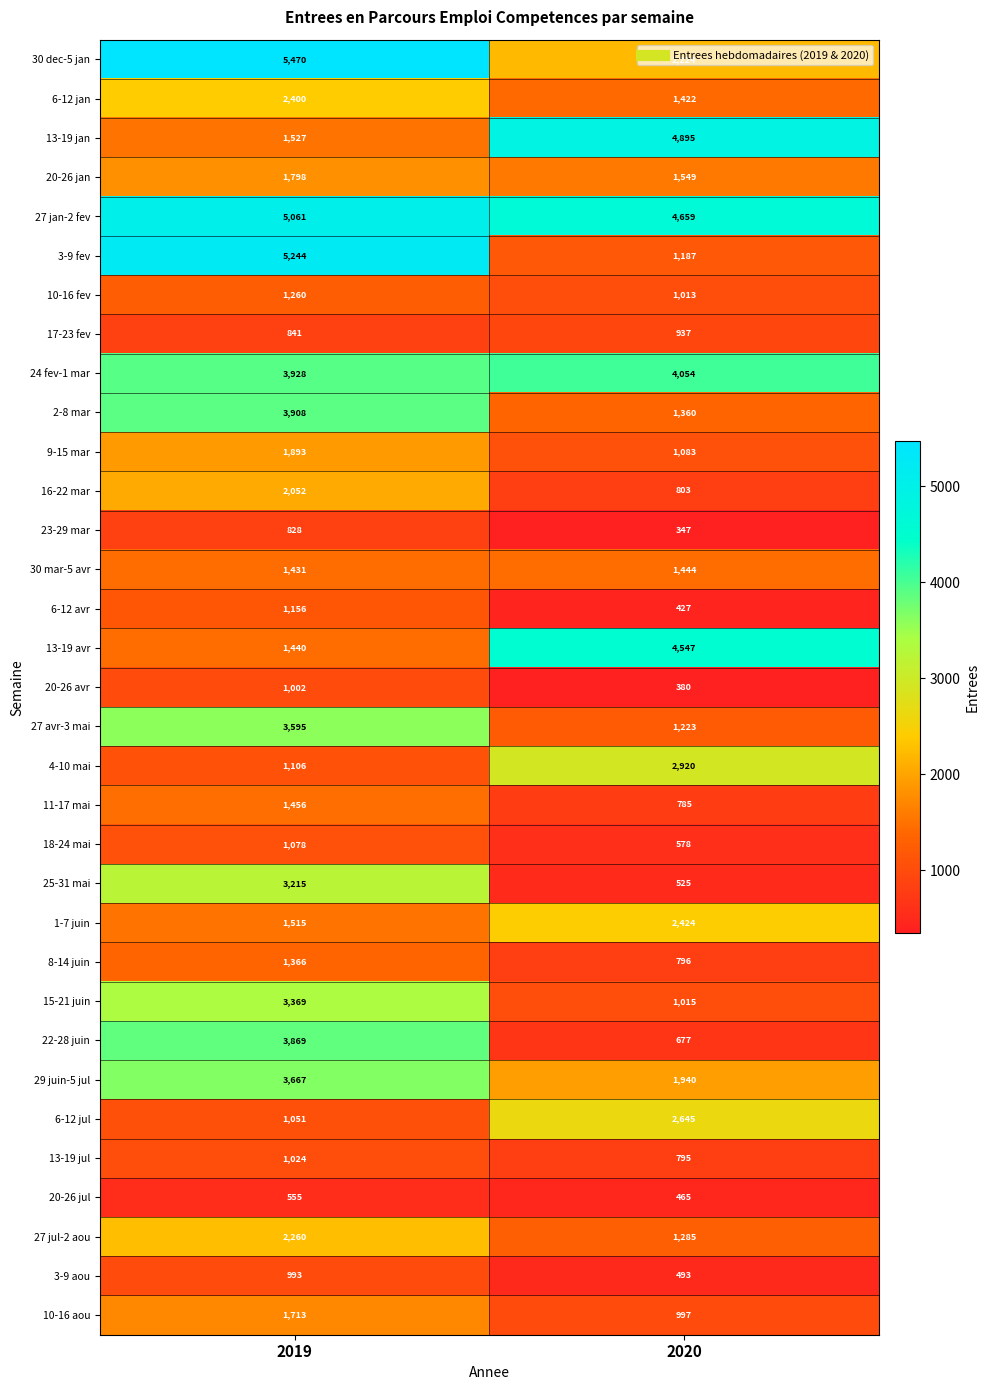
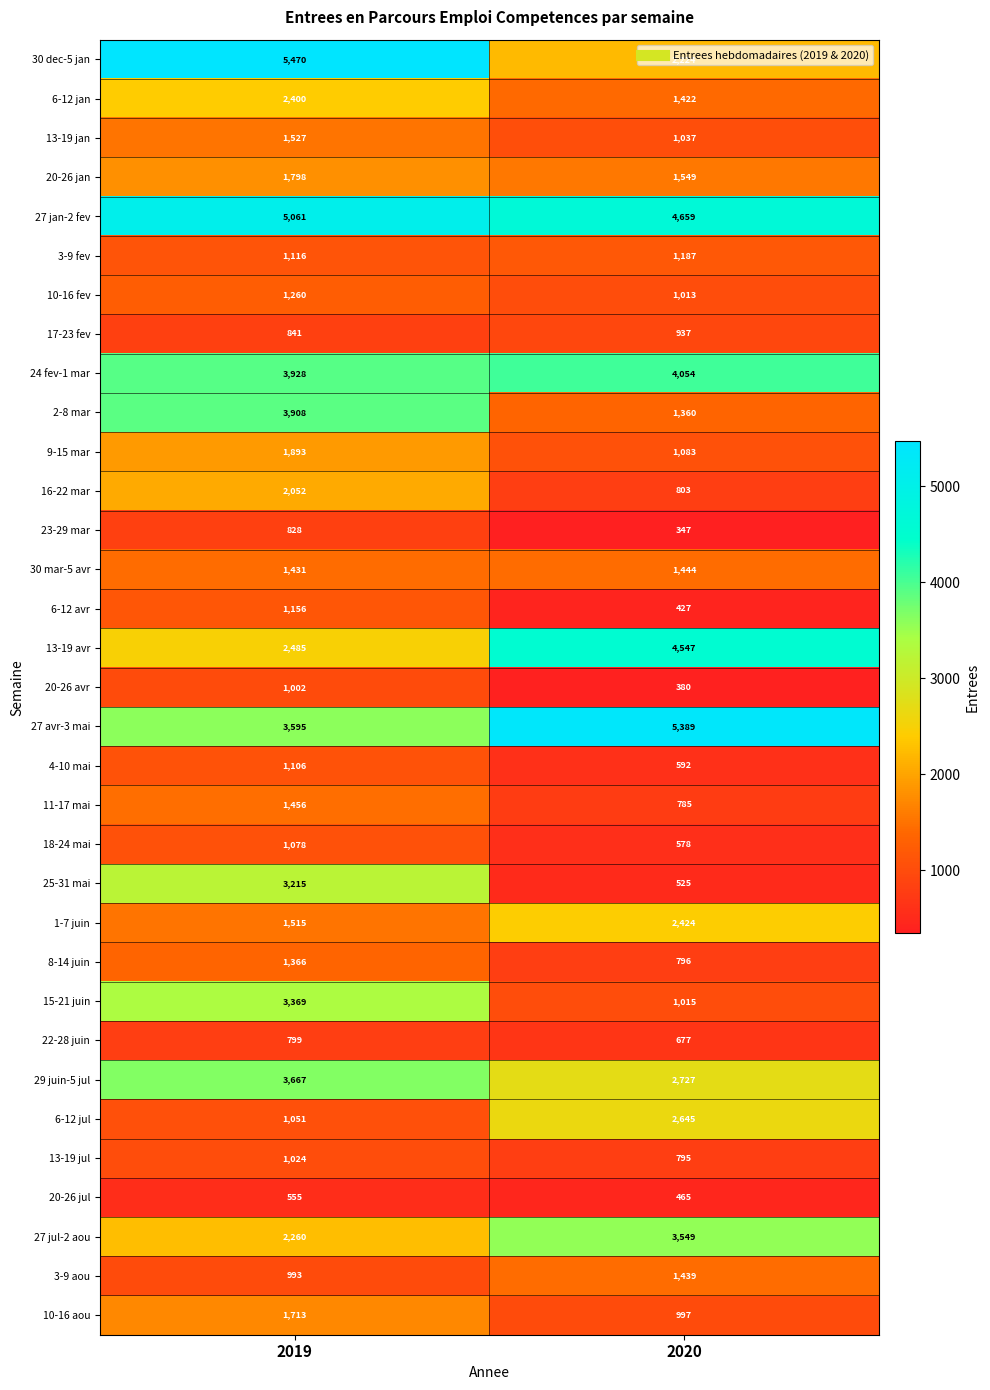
13-19 jan, 2020: 4,895 -> 1,037
3-9 fev, 2019: 5,244 -> 1,116
13-19 avr, 2019: 1,440 -> 2,485
27 avr-3 mai, 2020: 1,223 -> 5,389
4-10 mai, 2020: 2,920 -> 592
22-28 juin, 2019: 3,869 -> 799
29 juin-5 jul, 2020: 1,940 -> 2,727
27 jul-2 aou, 2020: 1,285 -> 3,549
3-9 aou, 2020: 493 -> 1,439
